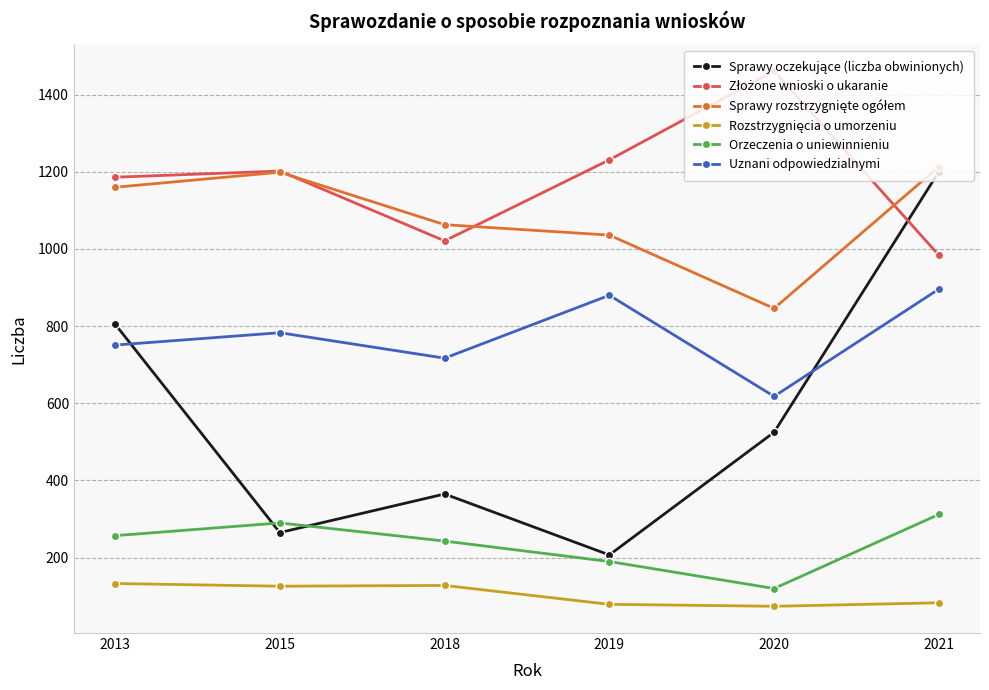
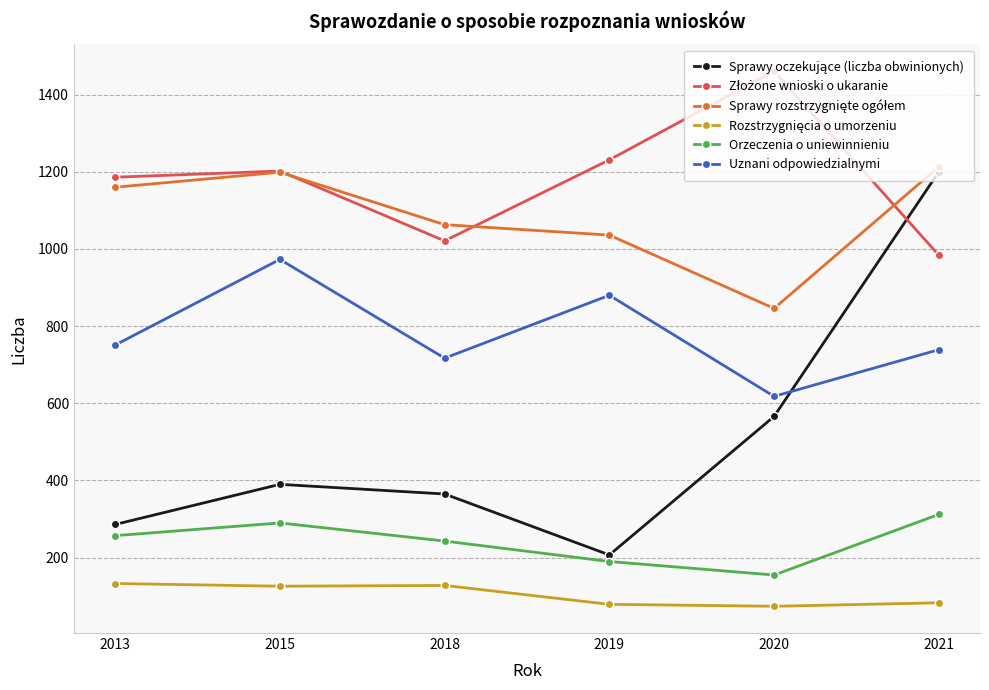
Sprawy oczekujące (liczba obwinionych), 2013: 810 -> 290
Sprawy oczekujące (liczba obwinionych), 2015: 270 -> 390
Uznani odpowiedzialnymi, 2015: 780 -> 970
Sprawy oczekujące (liczba obwinionych), 2020: 530 -> 570
Orzeczenia o uniewinnieniu, 2020: 120 -> 160
Uznani odpowiedzialnymi, 2021: 900 -> 740
